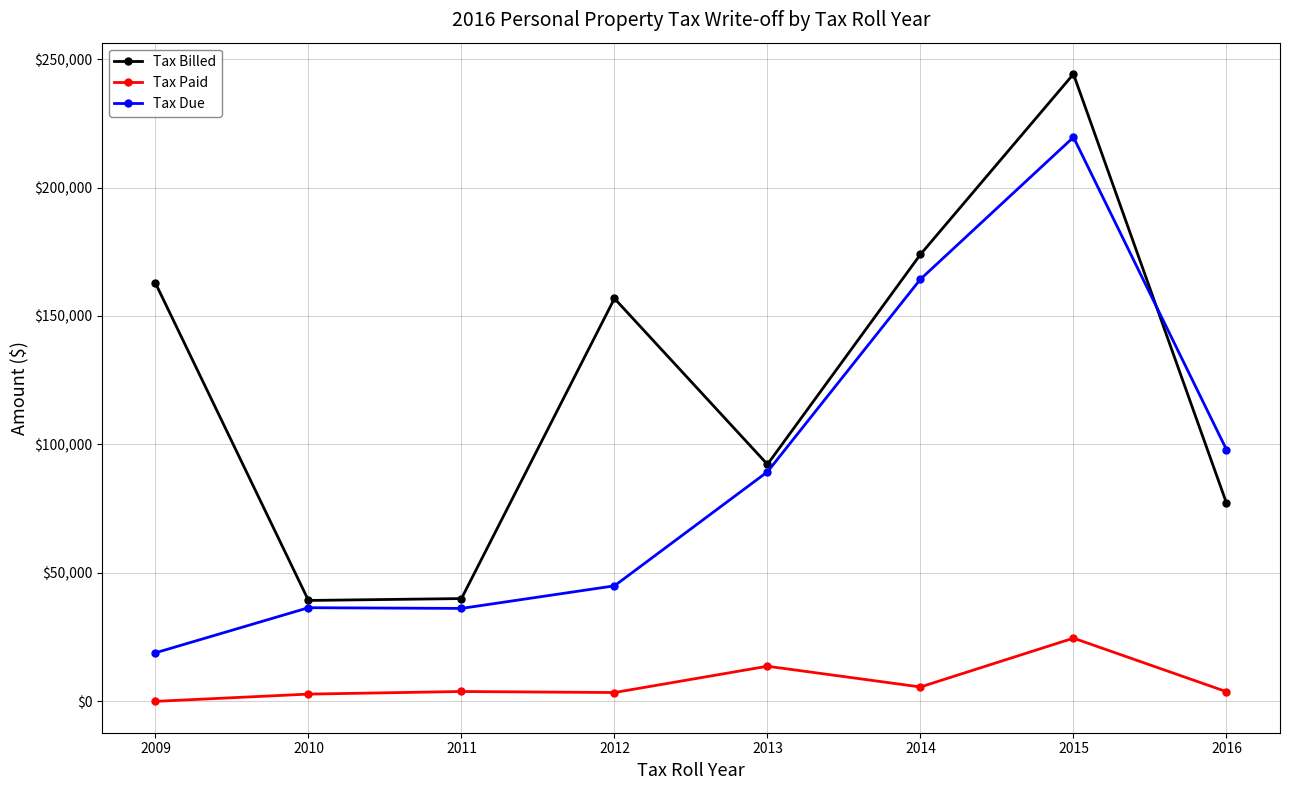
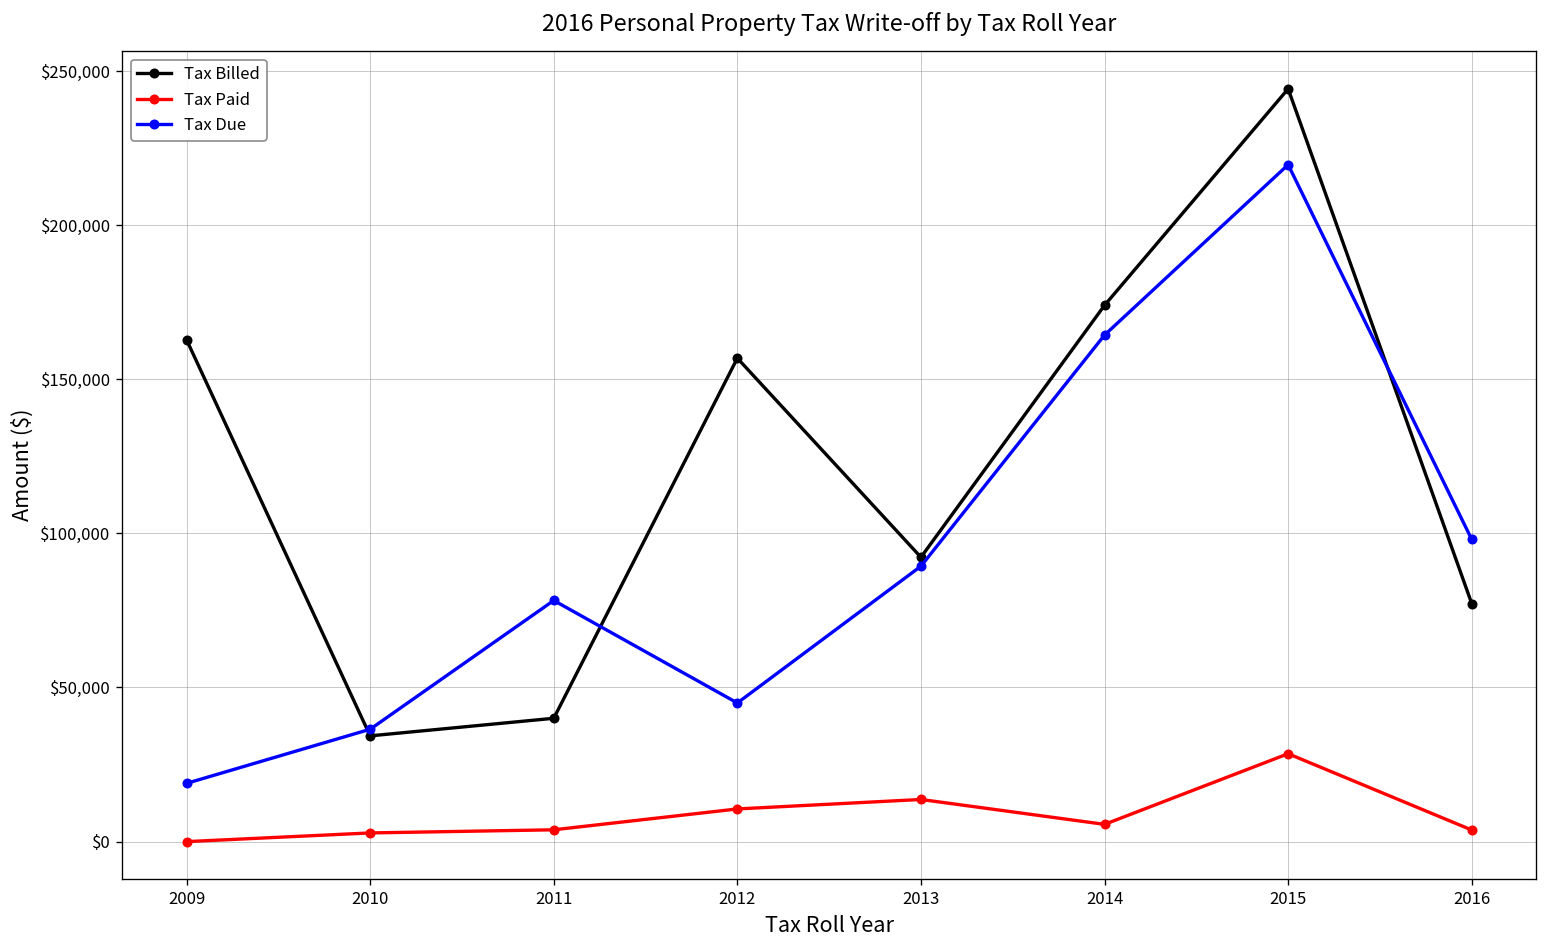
Tax Billed, 2010: $39,000 -> $34,000
Tax Due, 2011: $36,000 -> $78,000
Tax Paid, 2012: $3,000 -> $11,000
Tax Paid, 2015: $25,000 -> $29,000
